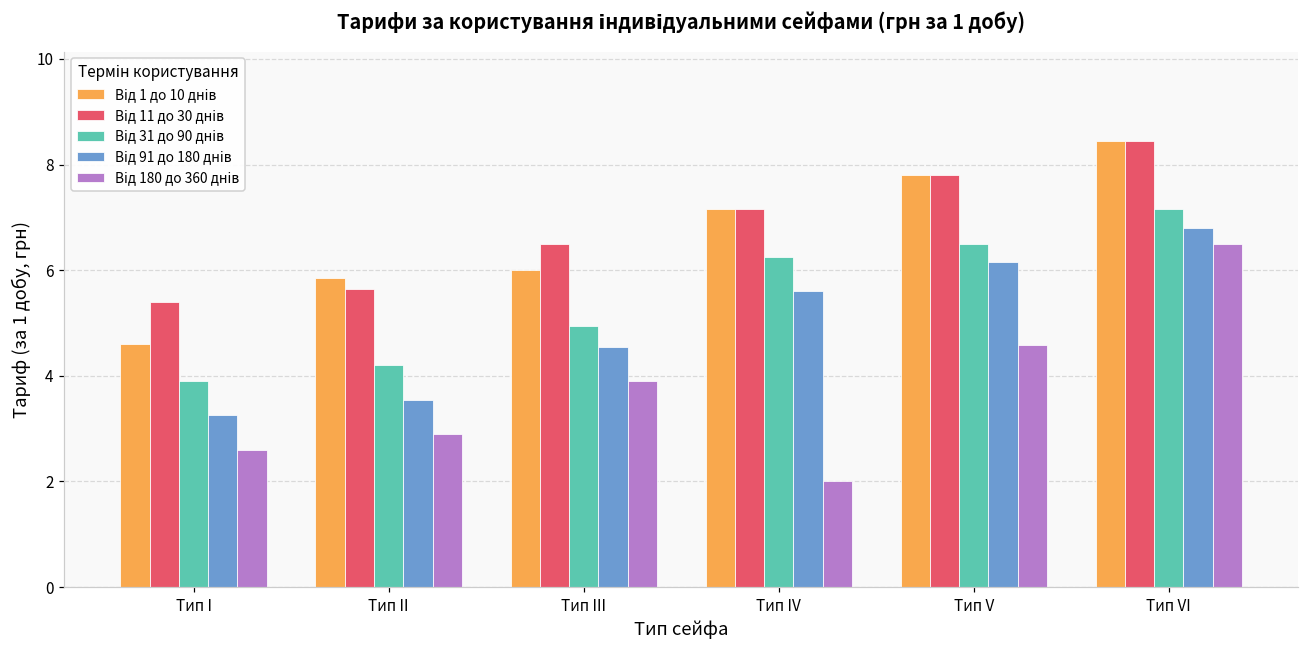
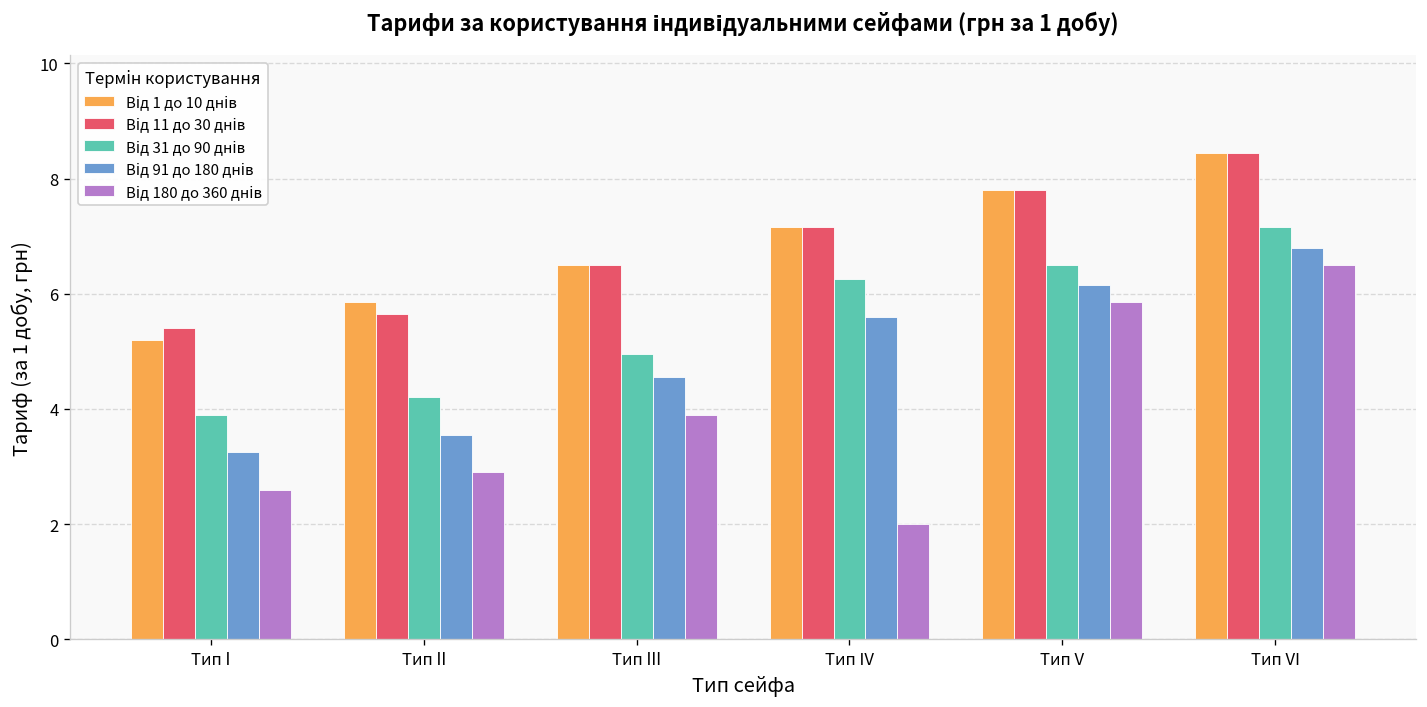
Від 1 до 10 днів, Тип І: 4.6 -> 5.2
Від 1 до 10 днів, Тип ІІІ: 6.0 -> 6.5
Від 180 до 360 днів, Тип V: 4.6 -> 5.9
